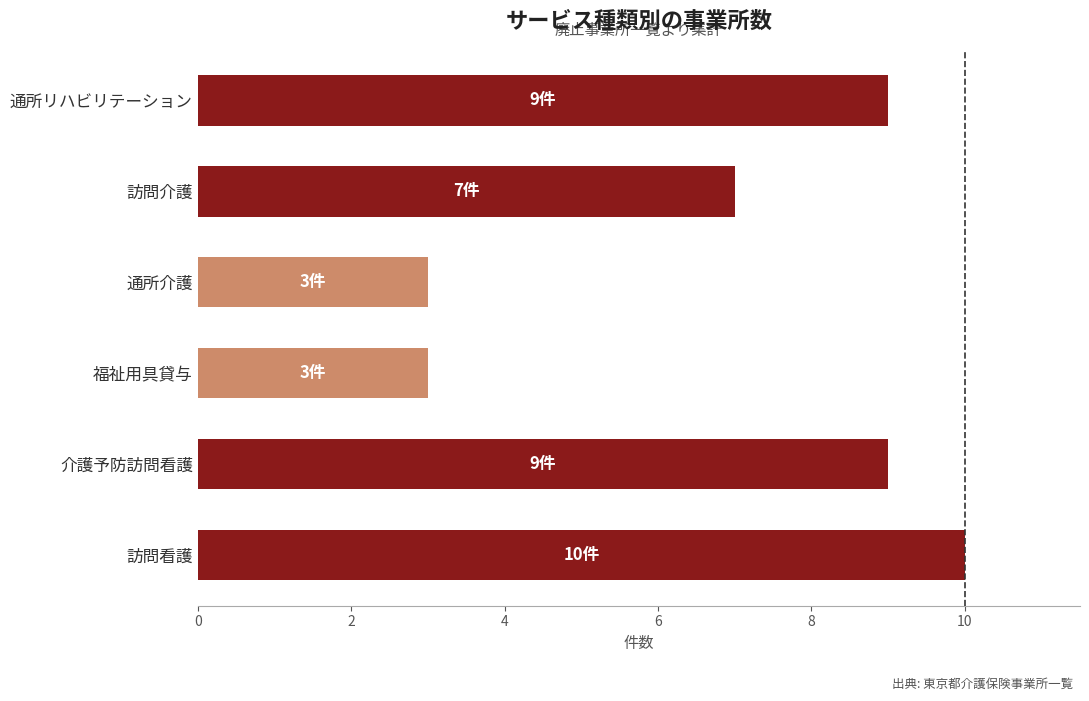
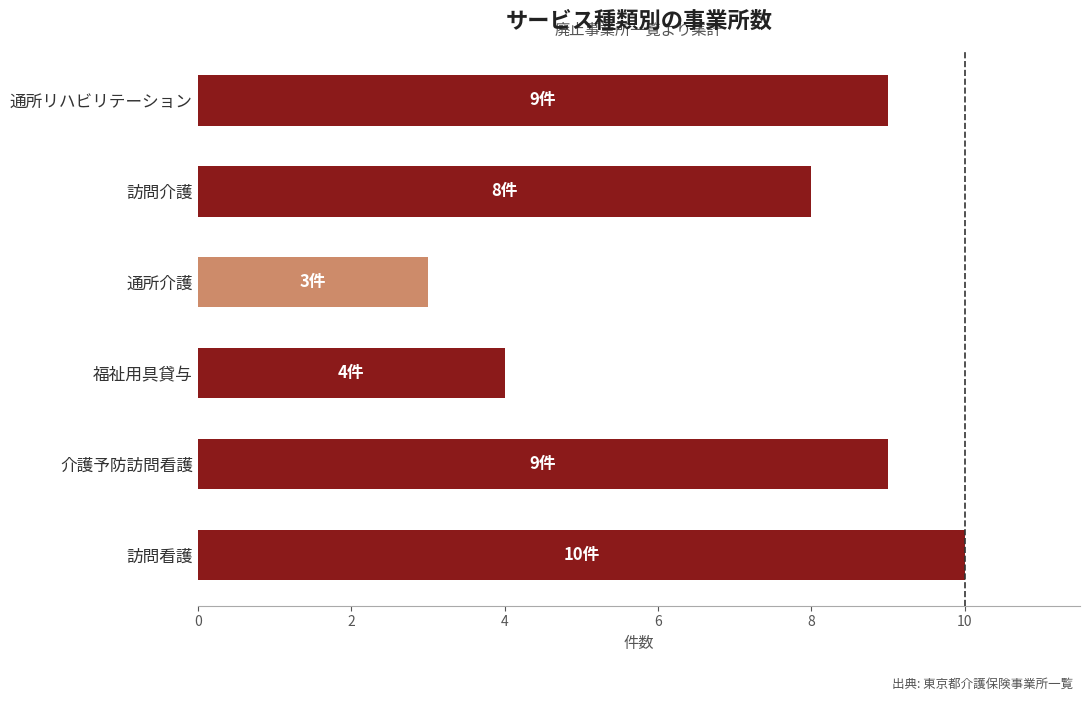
訪問介護: 7件 -> 8件
福祉用具貸与: 3件 -> 4件
